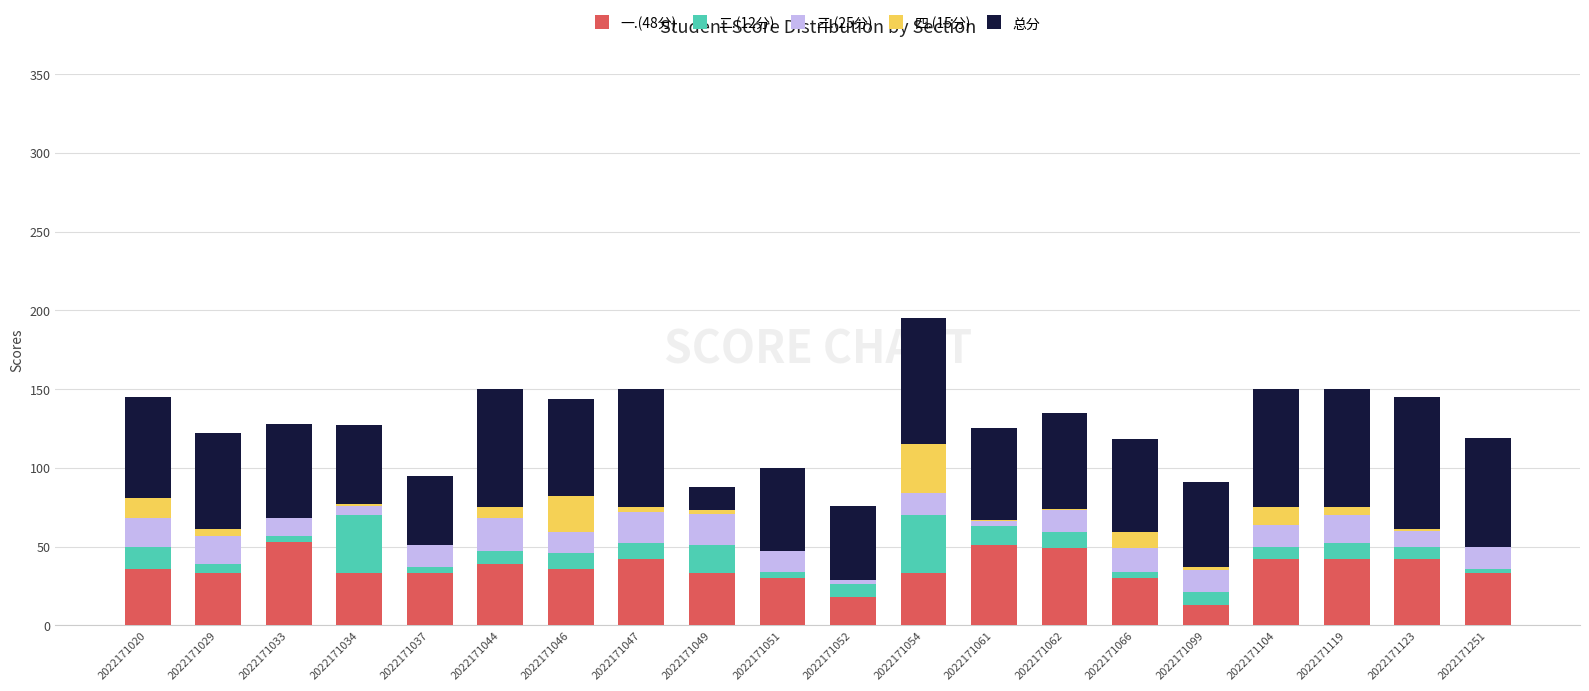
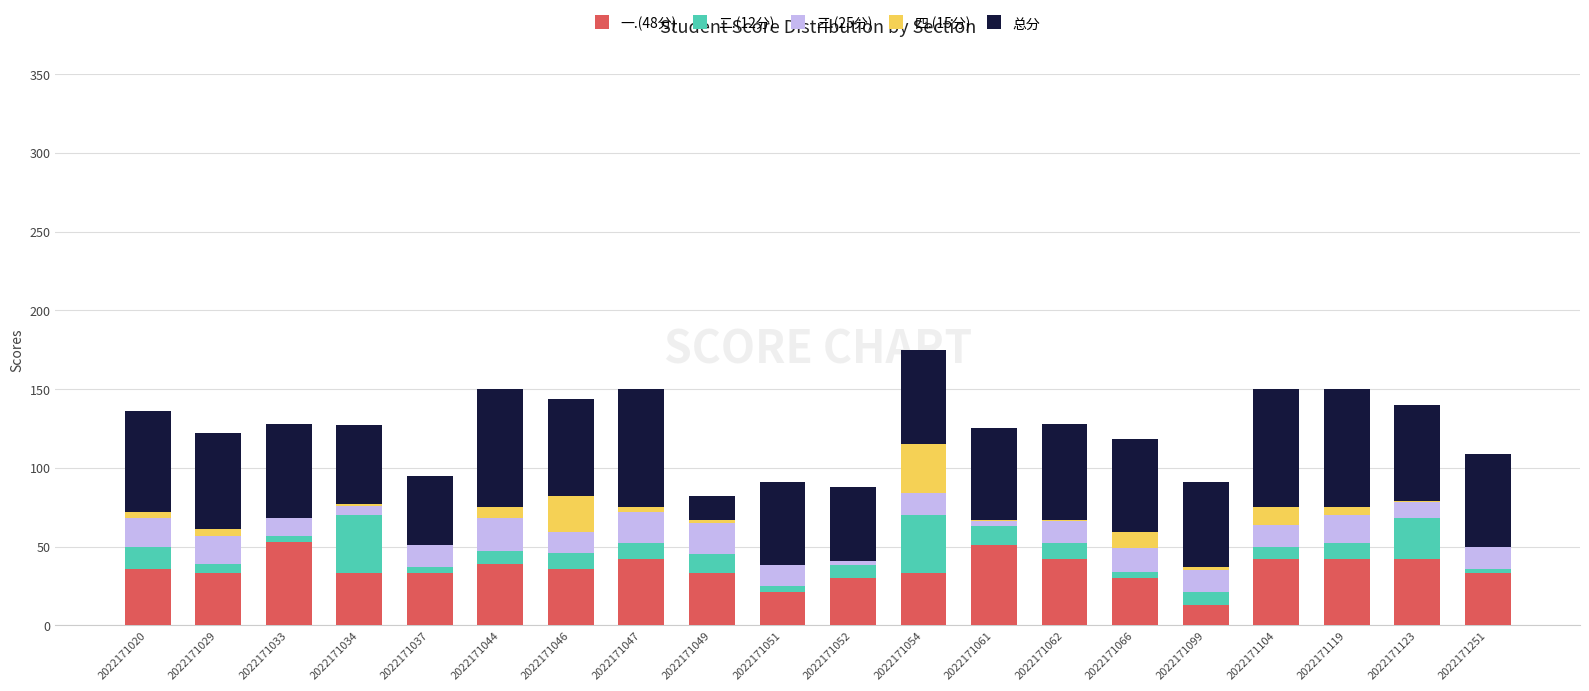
四.(15分), 2022171020: 13 -> 4
二.(12分), 2022171049: 18 -> 12
一.(48分), 2022171051: 30 -> 21
一.(48分), 2022171052: 18 -> 30
总分, 2022171054: 80 -> 60
一.(48分), 2022171062: 49 -> 42
二.(12分), 2022171123: 8 -> 26
总分, 2022171123: 84 -> 61
总分, 2022171251: 69 -> 59
